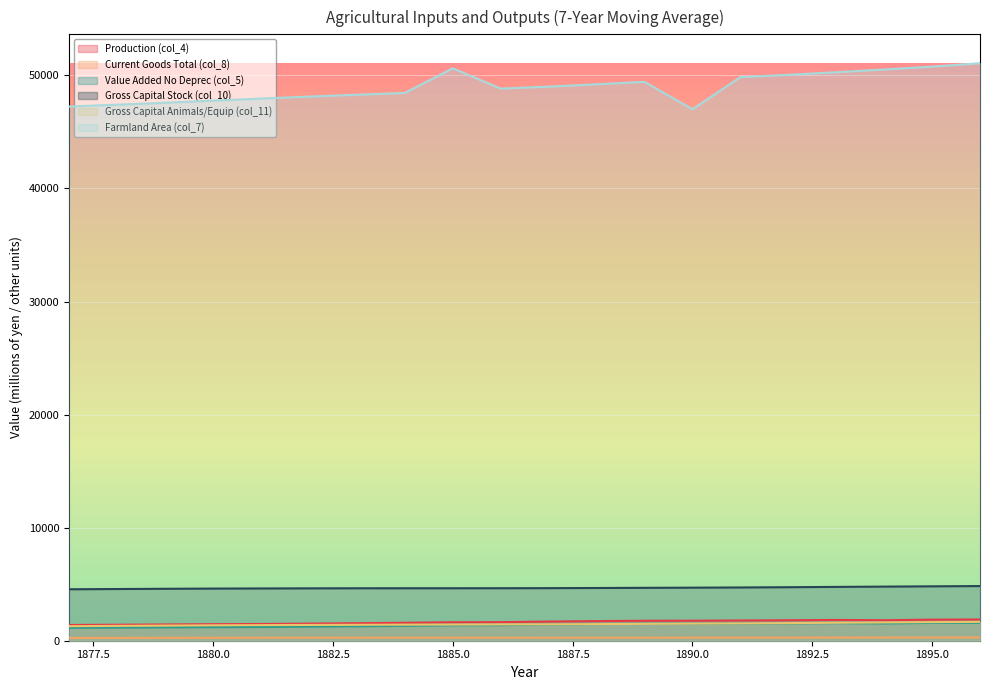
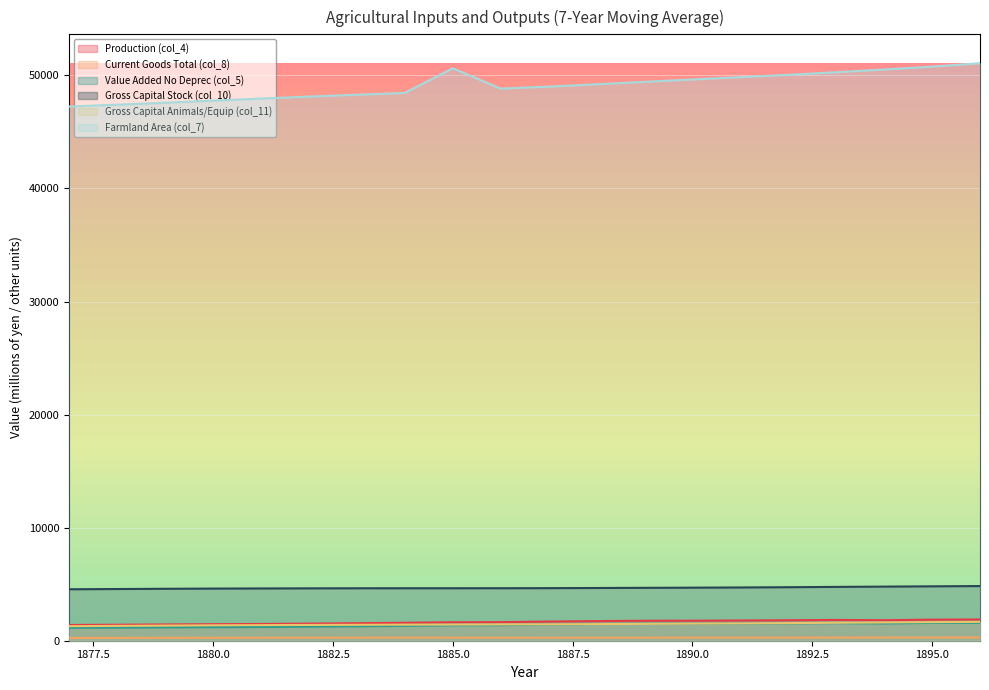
Farmland Area (col_7), 1890.0: 47000 -> 49600
